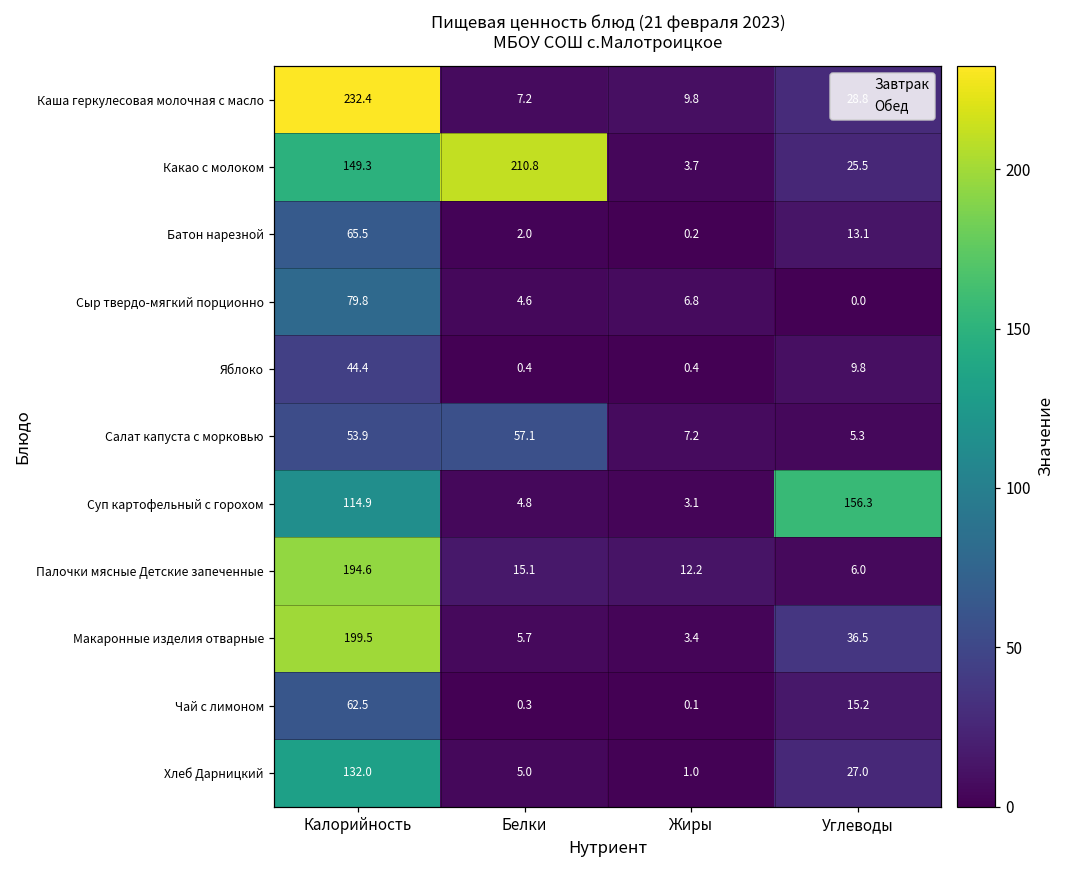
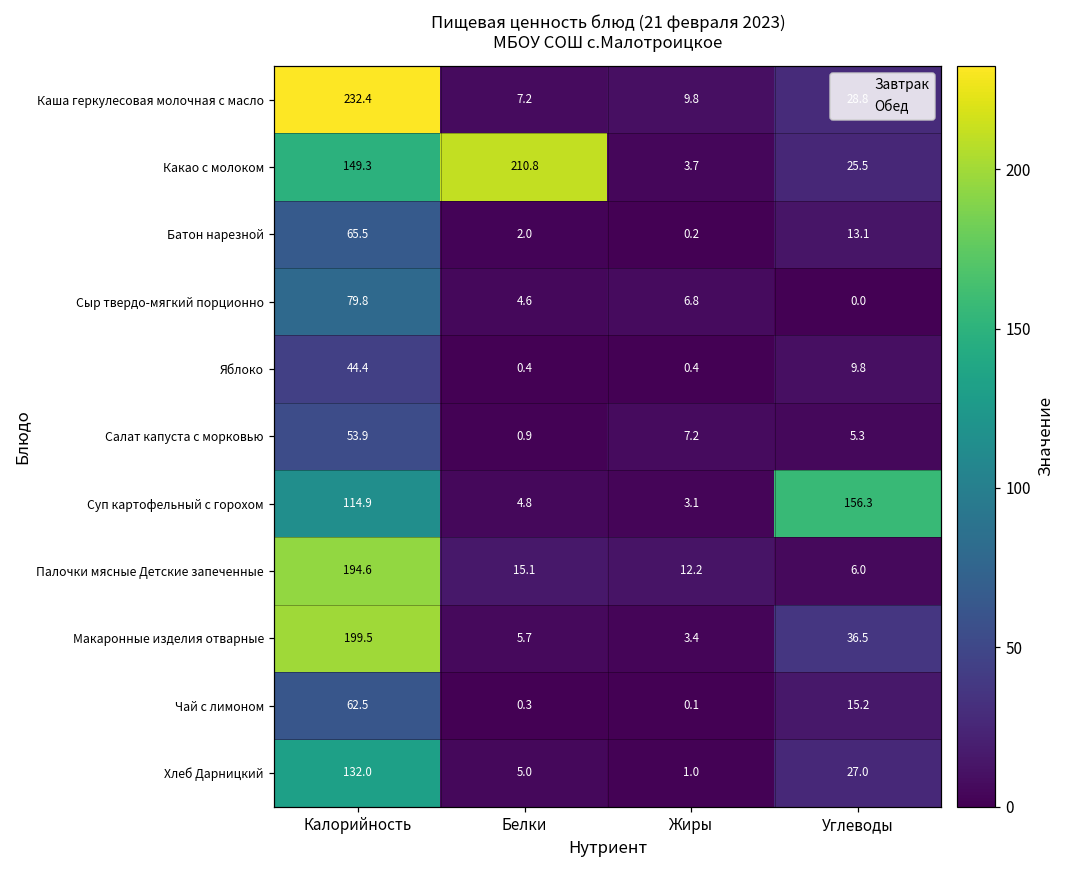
Салат капуста с морковью, Белки: 57.1 -> 0.9
